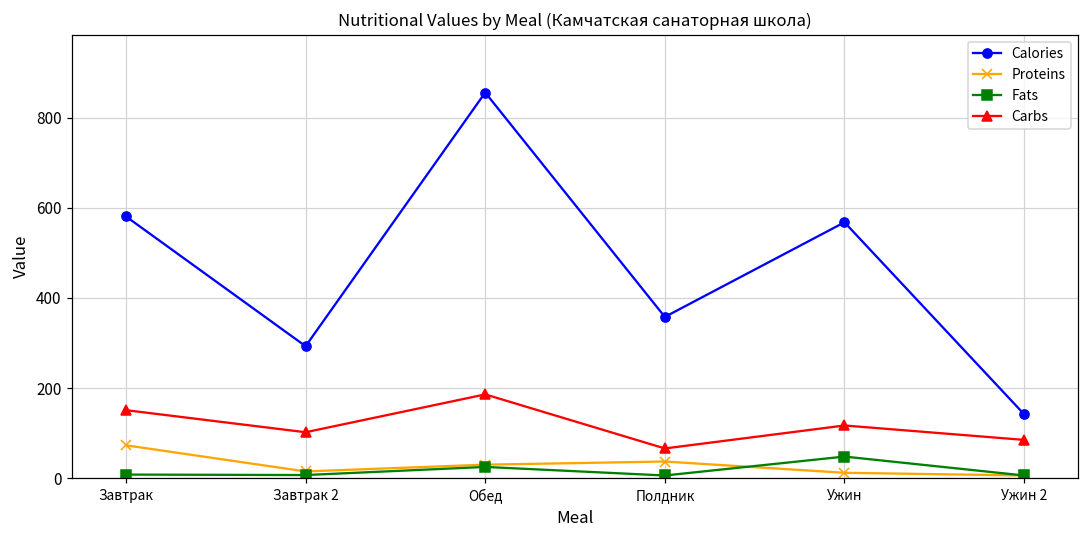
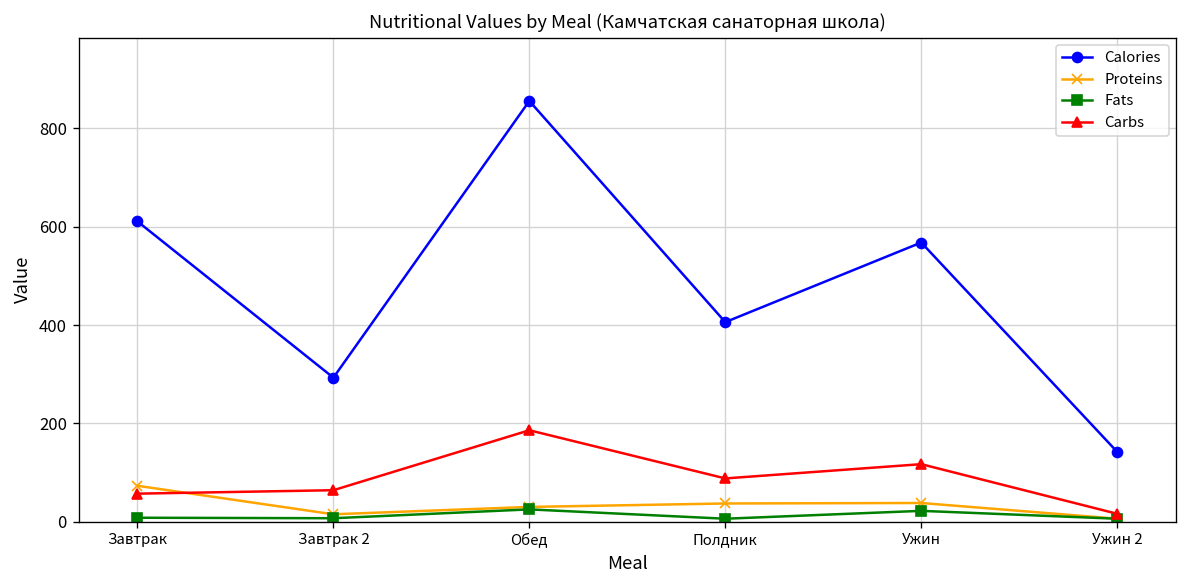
Calories, Завтрак: 580 -> 610
Carbs, Завтрак: 150 -> 60
Carbs, Завтрак 2: 100 -> 60
Calories, Полдник: 360 -> 410
Carbs, Полдник: 70 -> 90
Proteins, Ужин: 10 -> 40
Fats, Ужин: 50 -> 20
Carbs, Ужин 2: 90 -> 20
